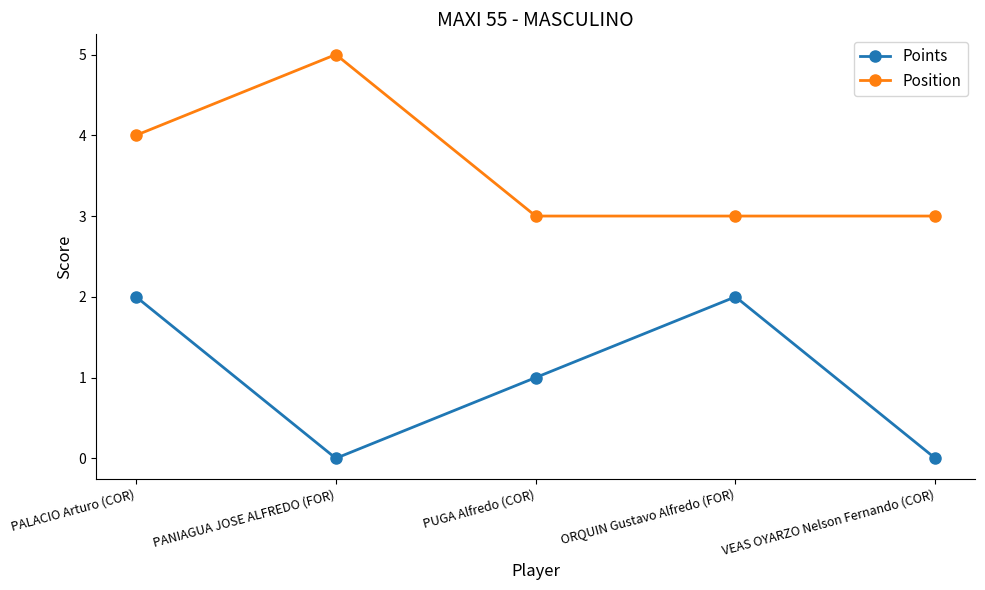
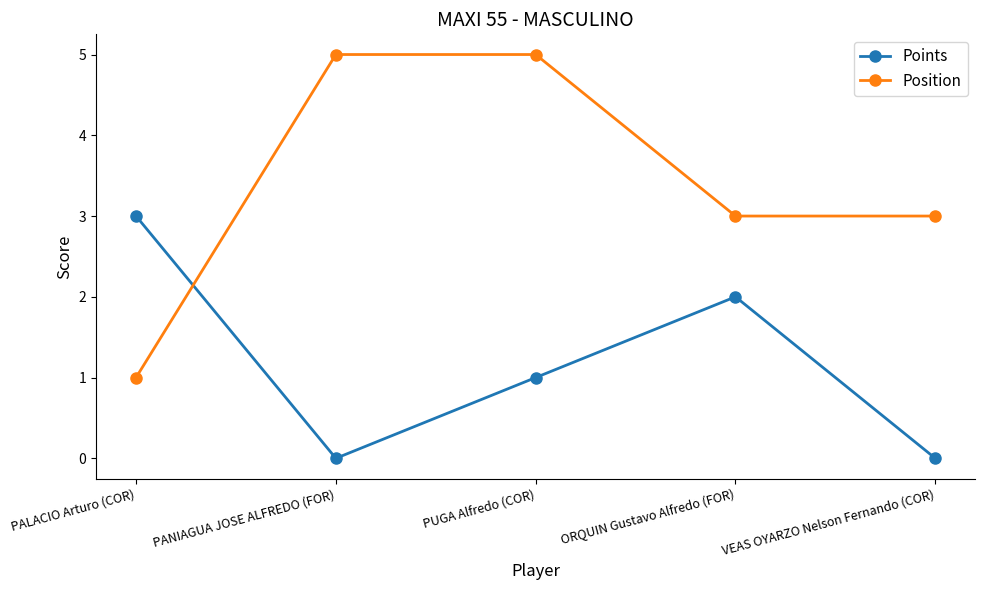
Points, PALACIO Arturo (COR): 2 -> 3
Position, PALACIO Arturo (COR): 4 -> 1
Position, PUGA Alfredo (COR): 3 -> 5
